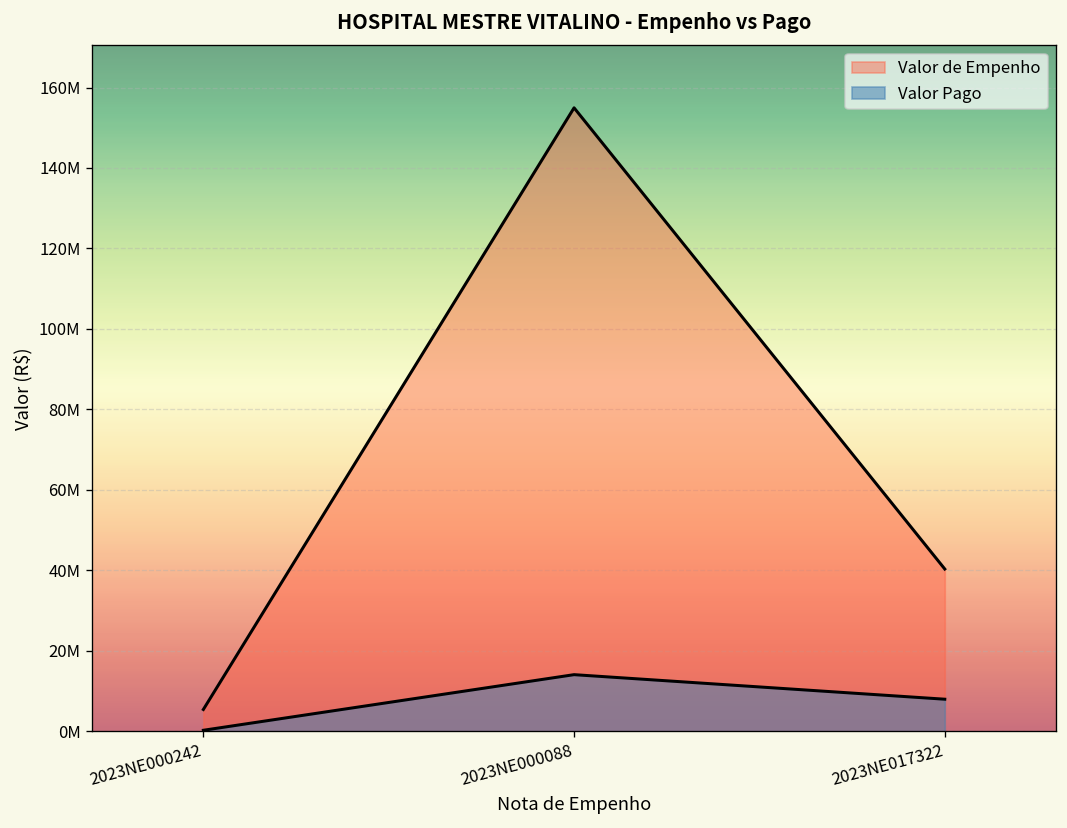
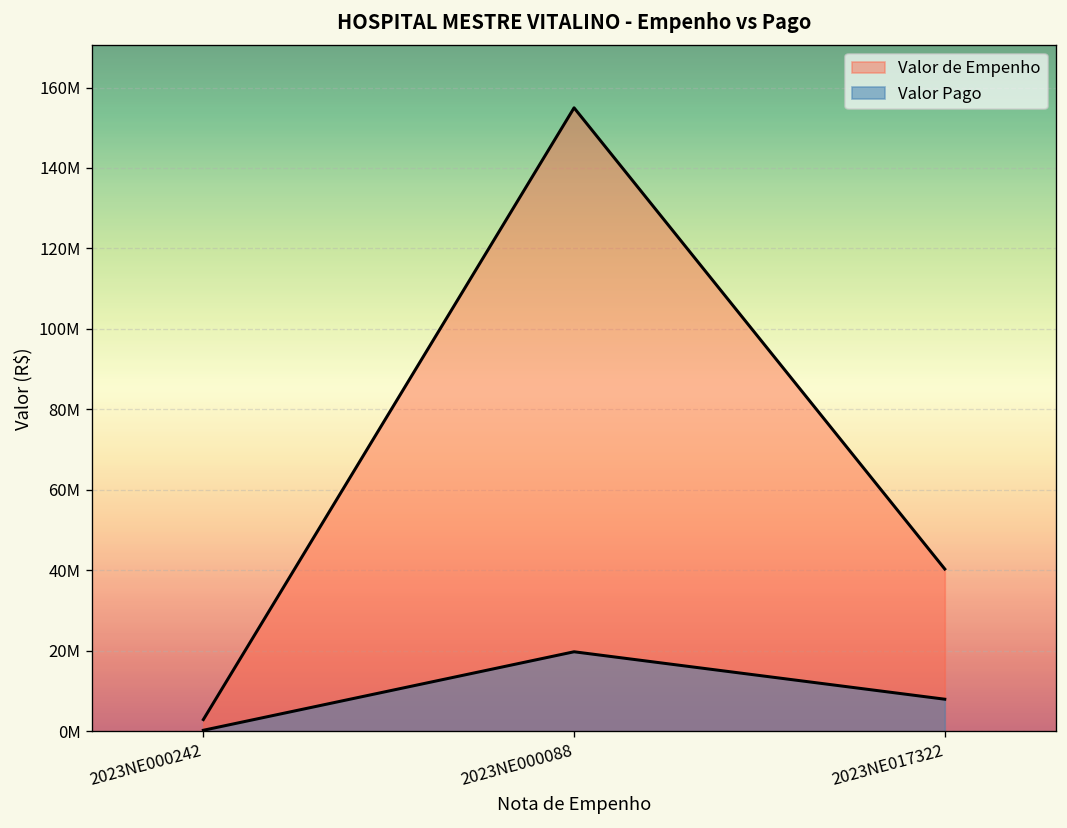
Valor de Empenho, 2023NE000242: 5000000 -> 3000000
Valor Pago, 2023NE000088: 14000000 -> 20000000
